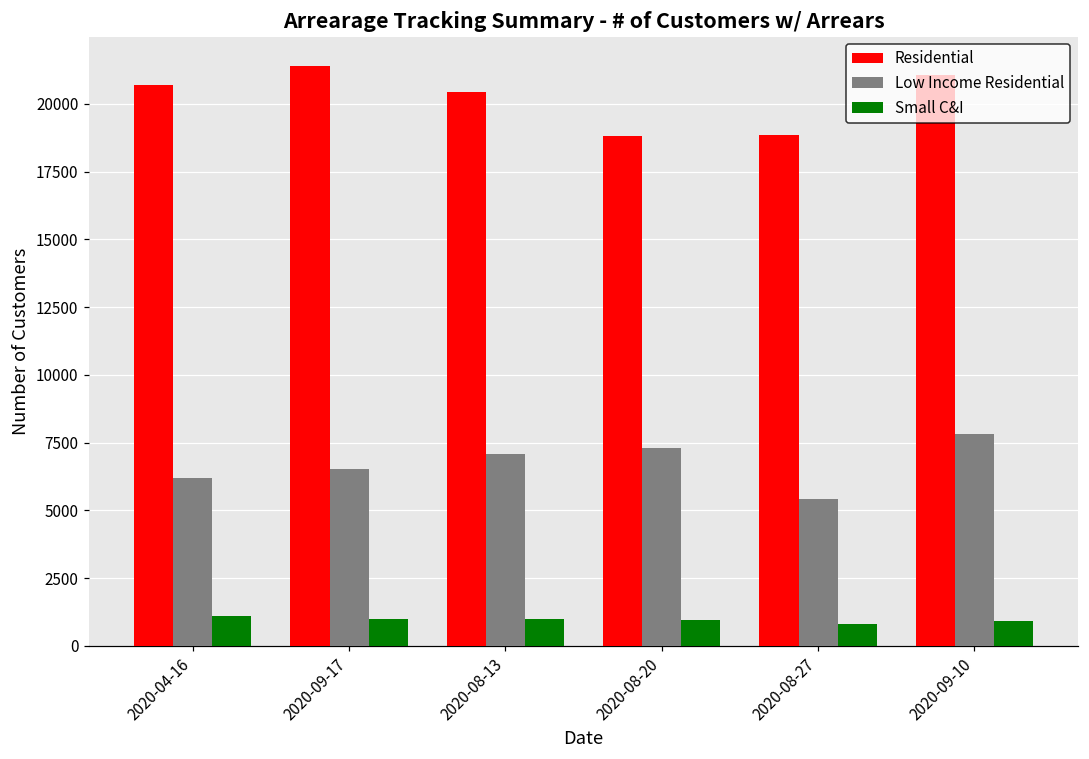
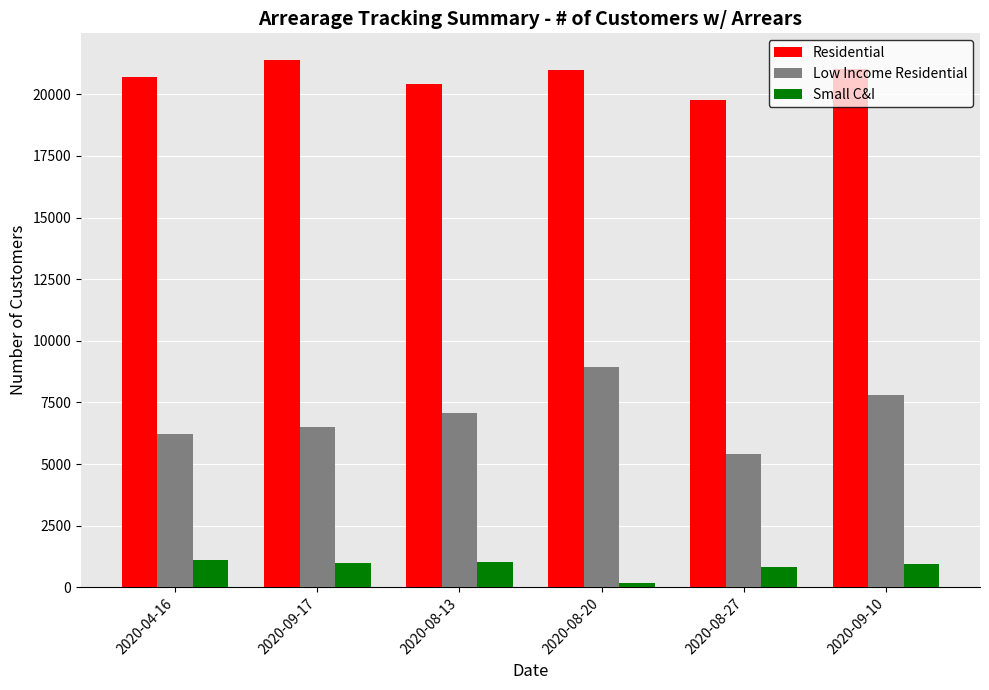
Residential, 2020-08-20: 18800 -> 21000
Low Income Residential, 2020-08-20: 7300 -> 8900
Small C&I, 2020-08-20: 1000 -> 200
Residential, 2020-08-27: 18800 -> 19800
